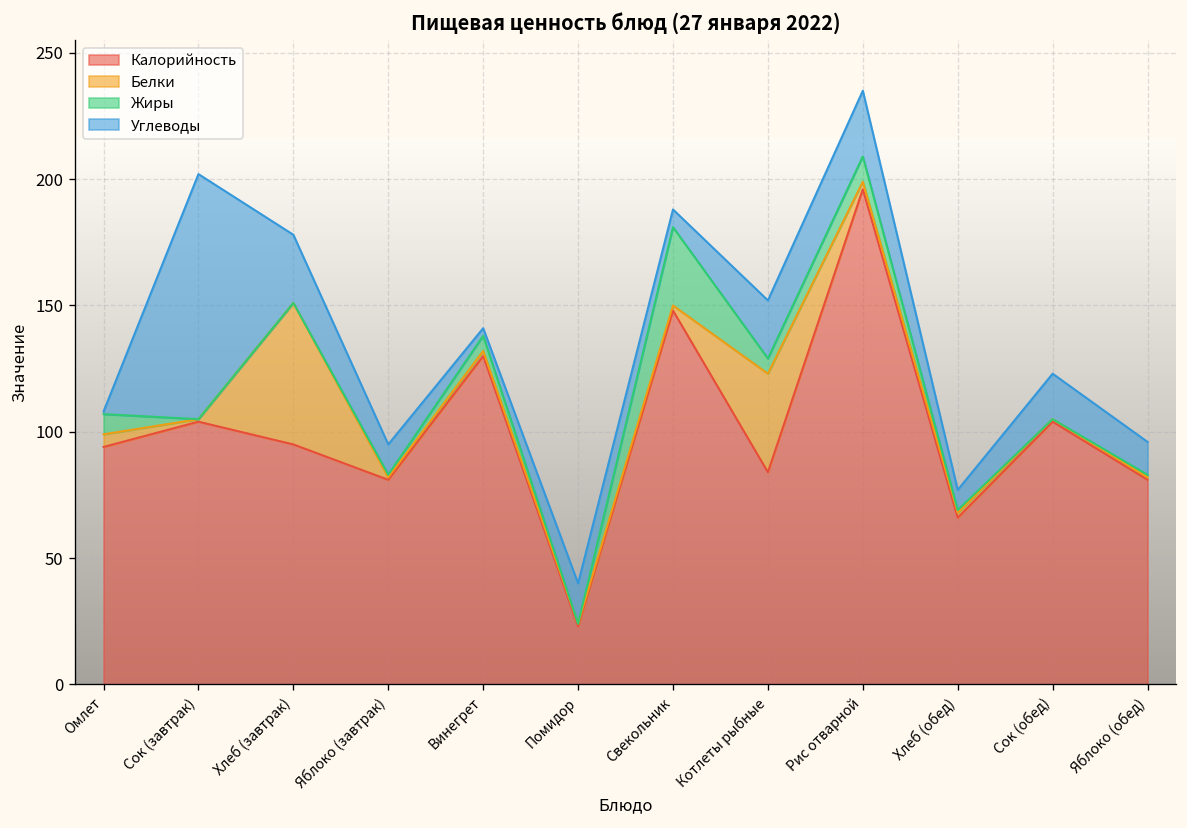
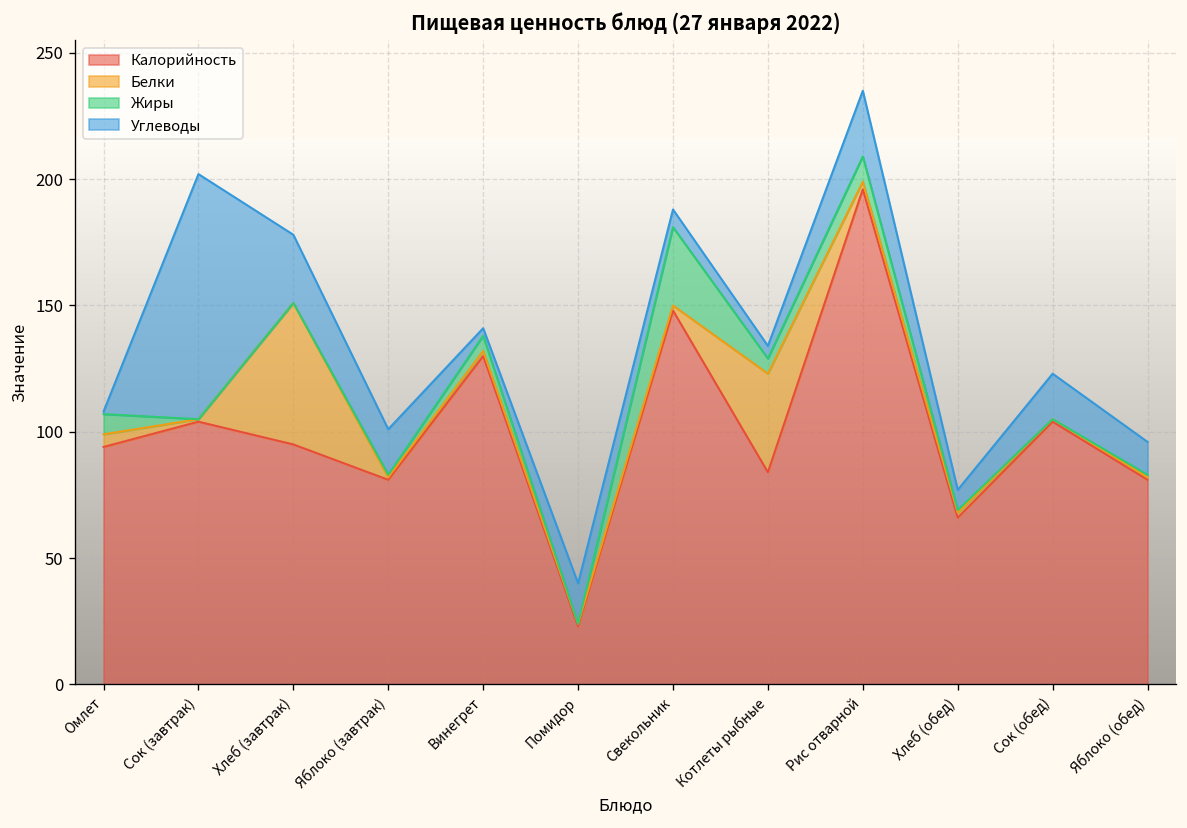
Углеводы, Яблоко (завтрак): 12 -> 18
Углеводы, Котлеты рыбные: 23 -> 5
